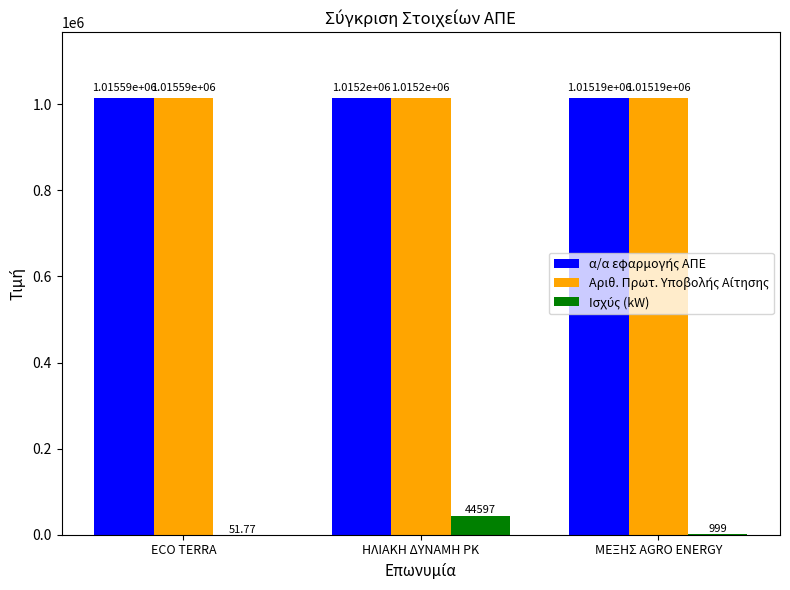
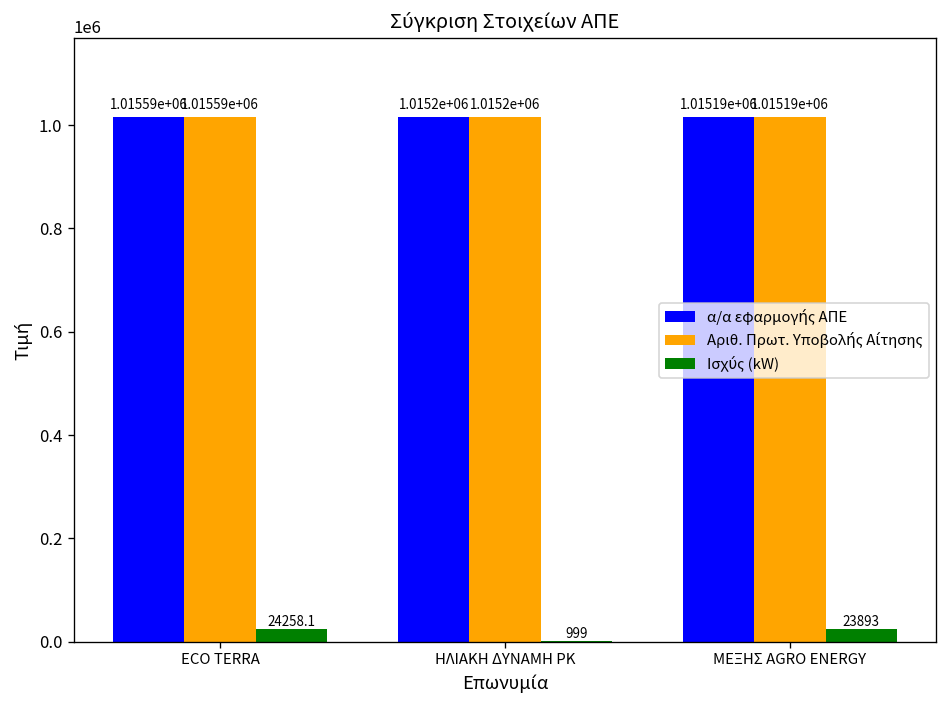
Ισχύς (kW), ECO TERRA: 51.77 -> 24258.1
Ισχύς (kW), ΗΛΙΑΚΗ ΔΥΝΑΜΗ PK: 44597 -> 999
Ισχύς (kW), ΜΕΞΗΣ AGRO ENERGY: 999 -> 23893
